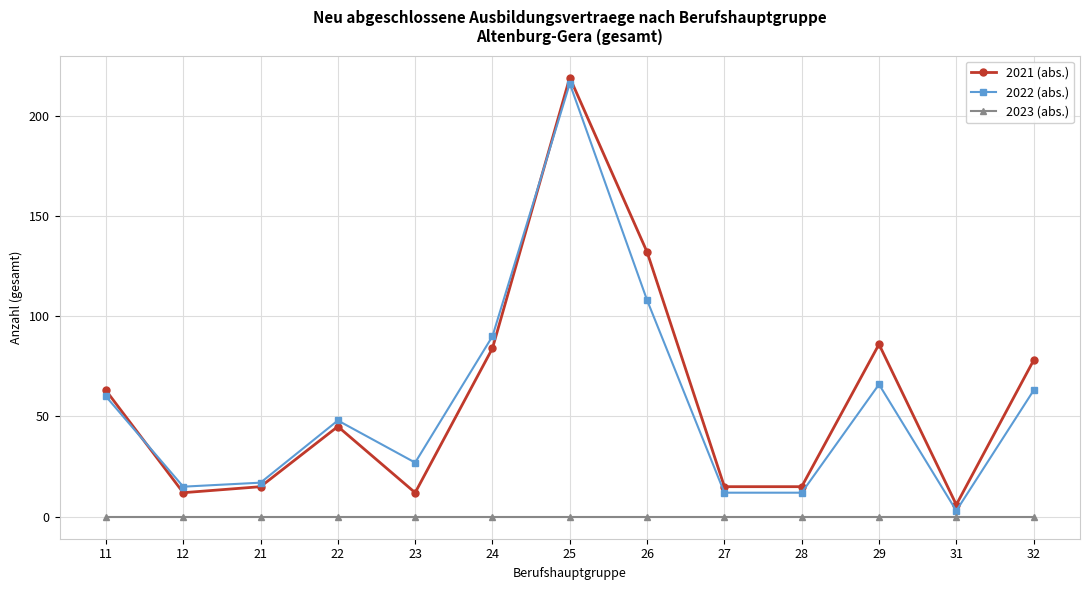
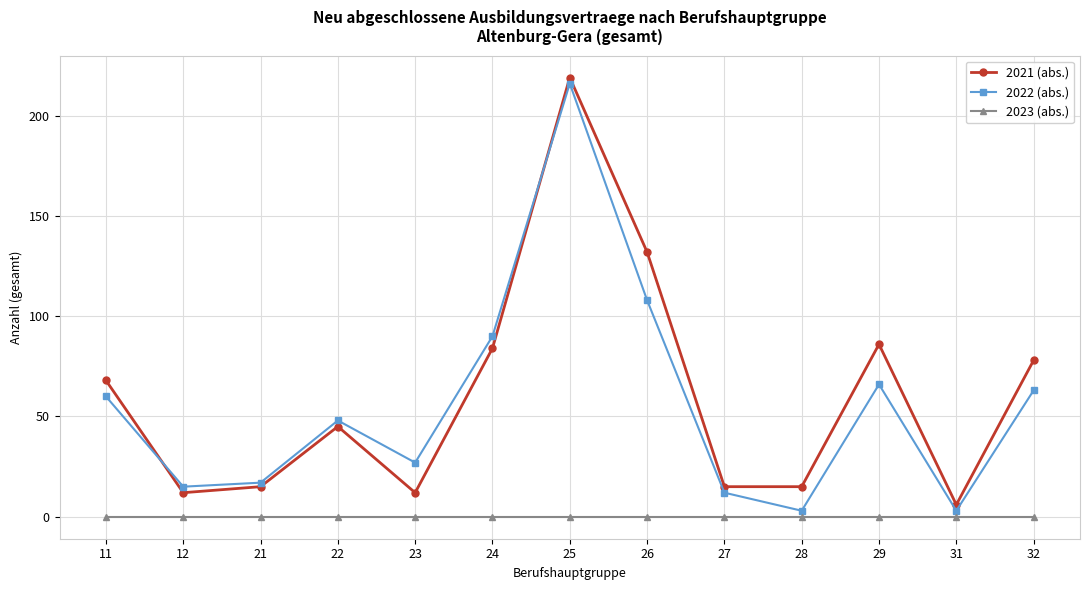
2021 (abs.), 11: 63 -> 68
2022 (abs.), 28: 12 -> 3
